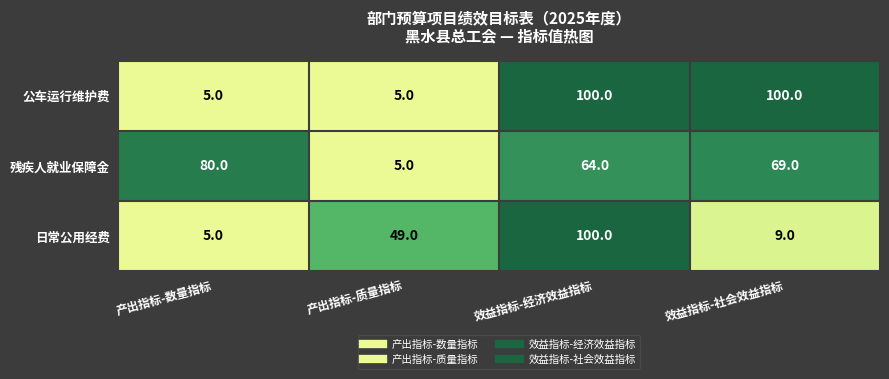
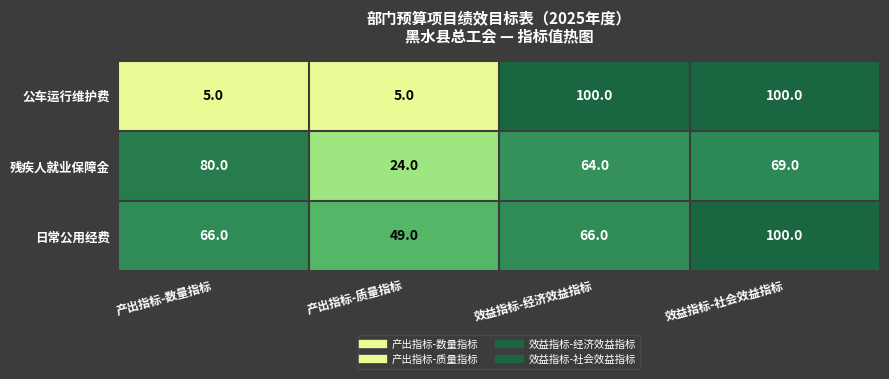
残疾人就业保障金, 产出指标-质量指标: 5.0 -> 24.0
日常公用经费, 产出指标-数量指标: 5.0 -> 66.0
日常公用经费, 效益指标-经济效益指标: 100.0 -> 66.0
日常公用经费, 效益指标-社会效益指标: 9.0 -> 100.0
